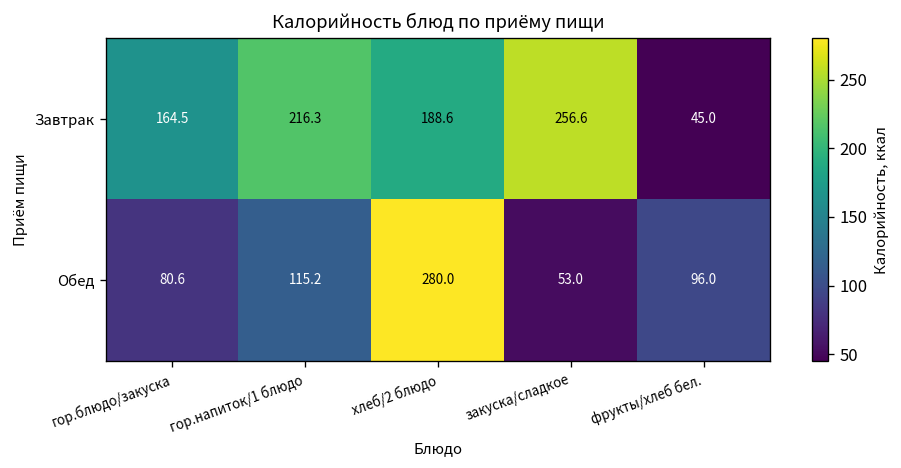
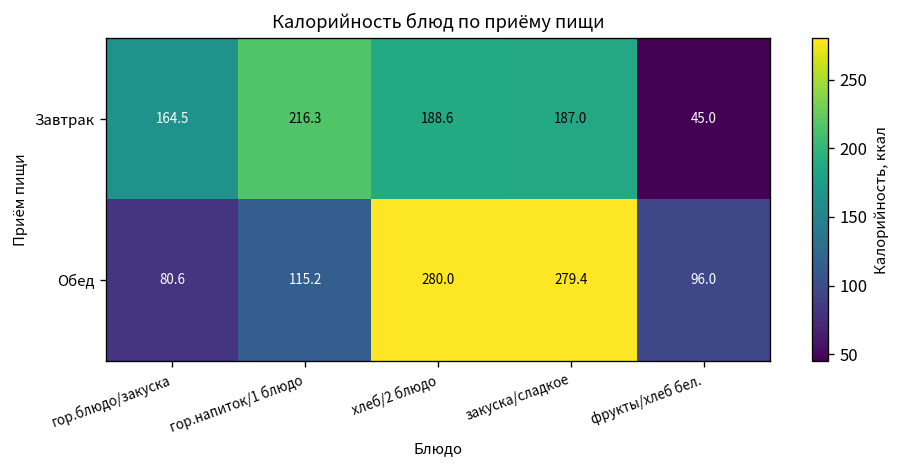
Завтрак, закуска/сладкое: 256.6 -> 187.0
Обед, закуска/сладкое: 53.0 -> 279.4
